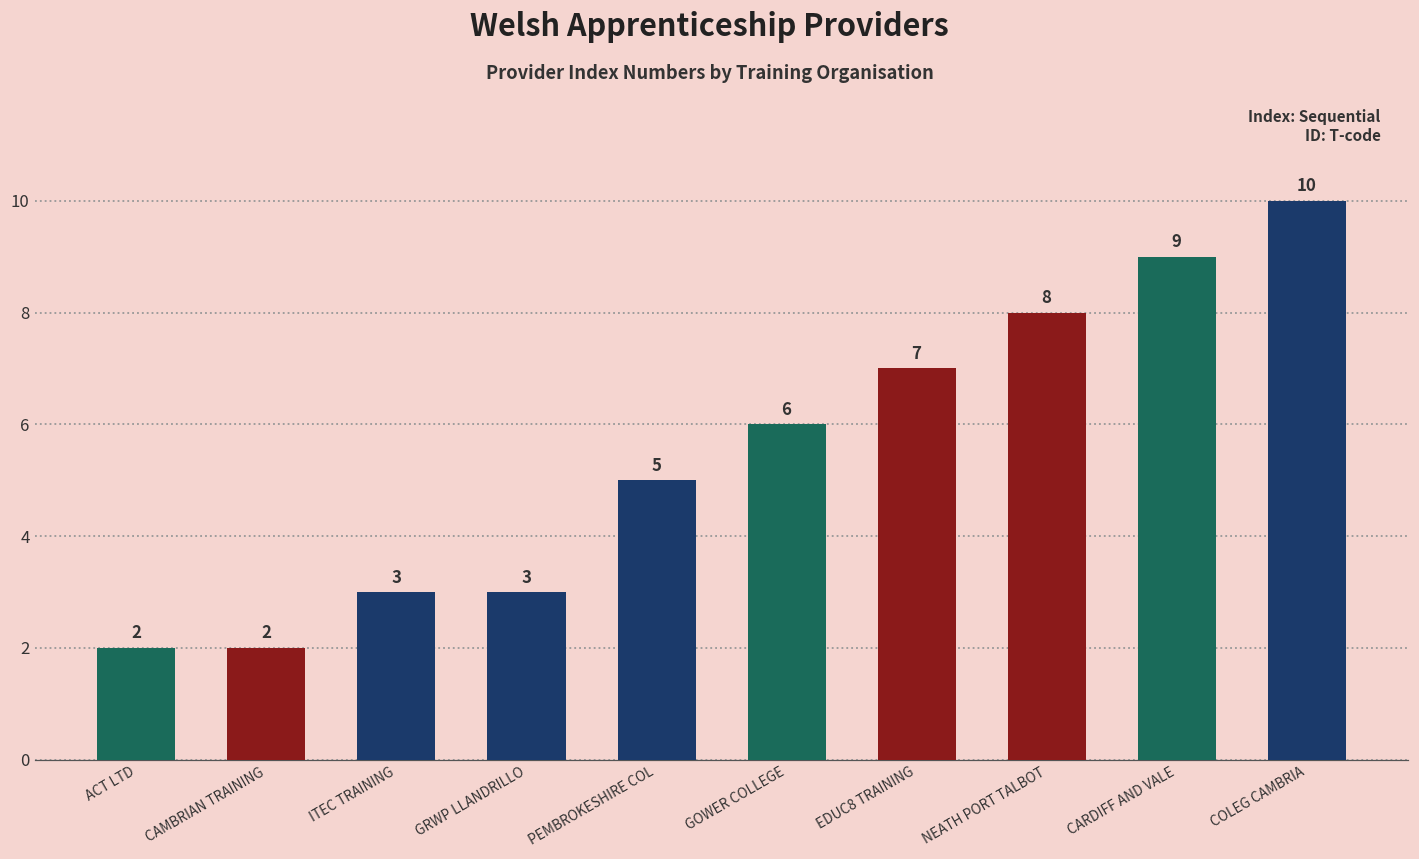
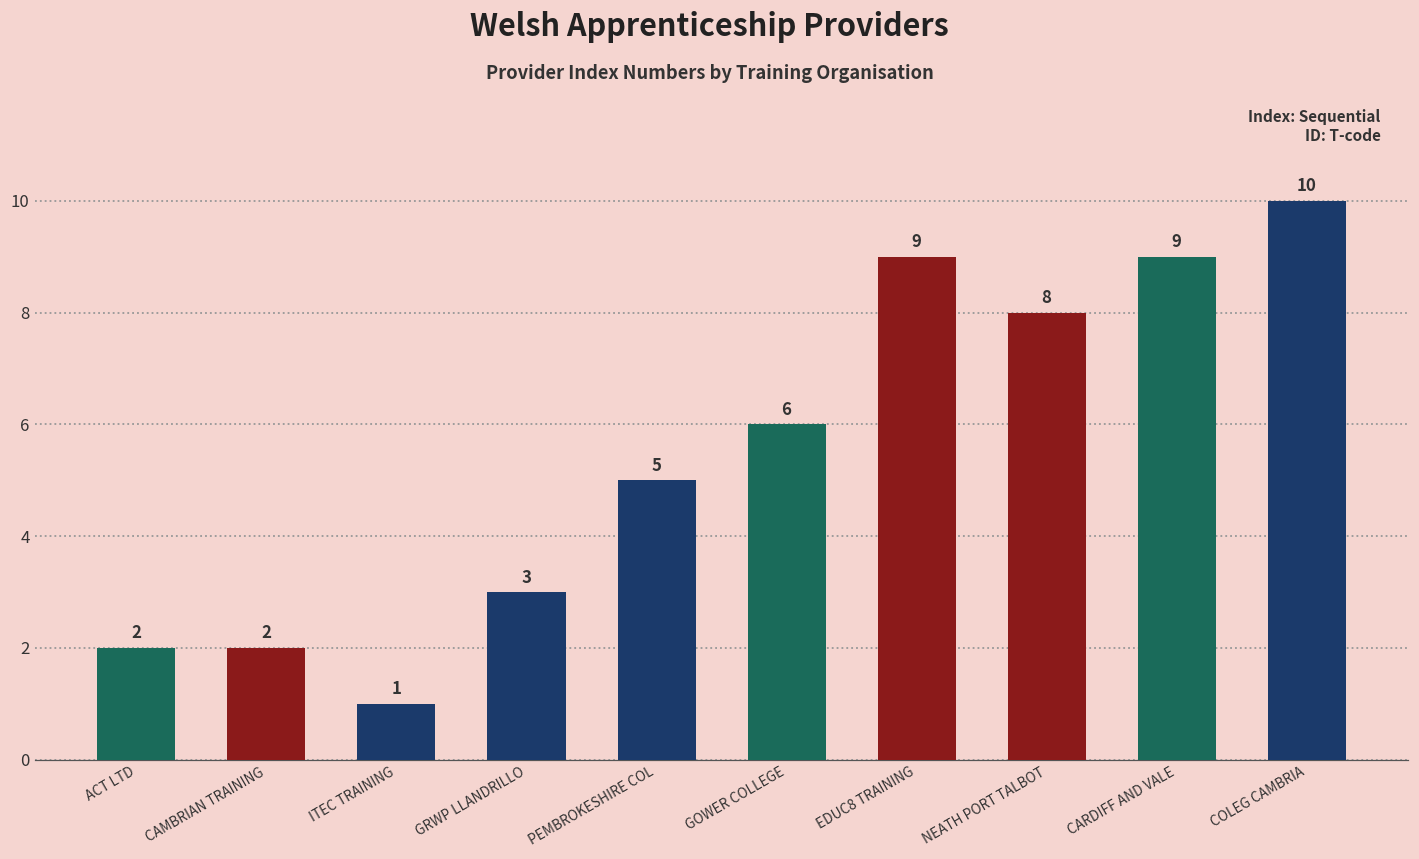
ITEC TRAINING: 3 -> 1
EDUC8 TRAINING: 7 -> 9
